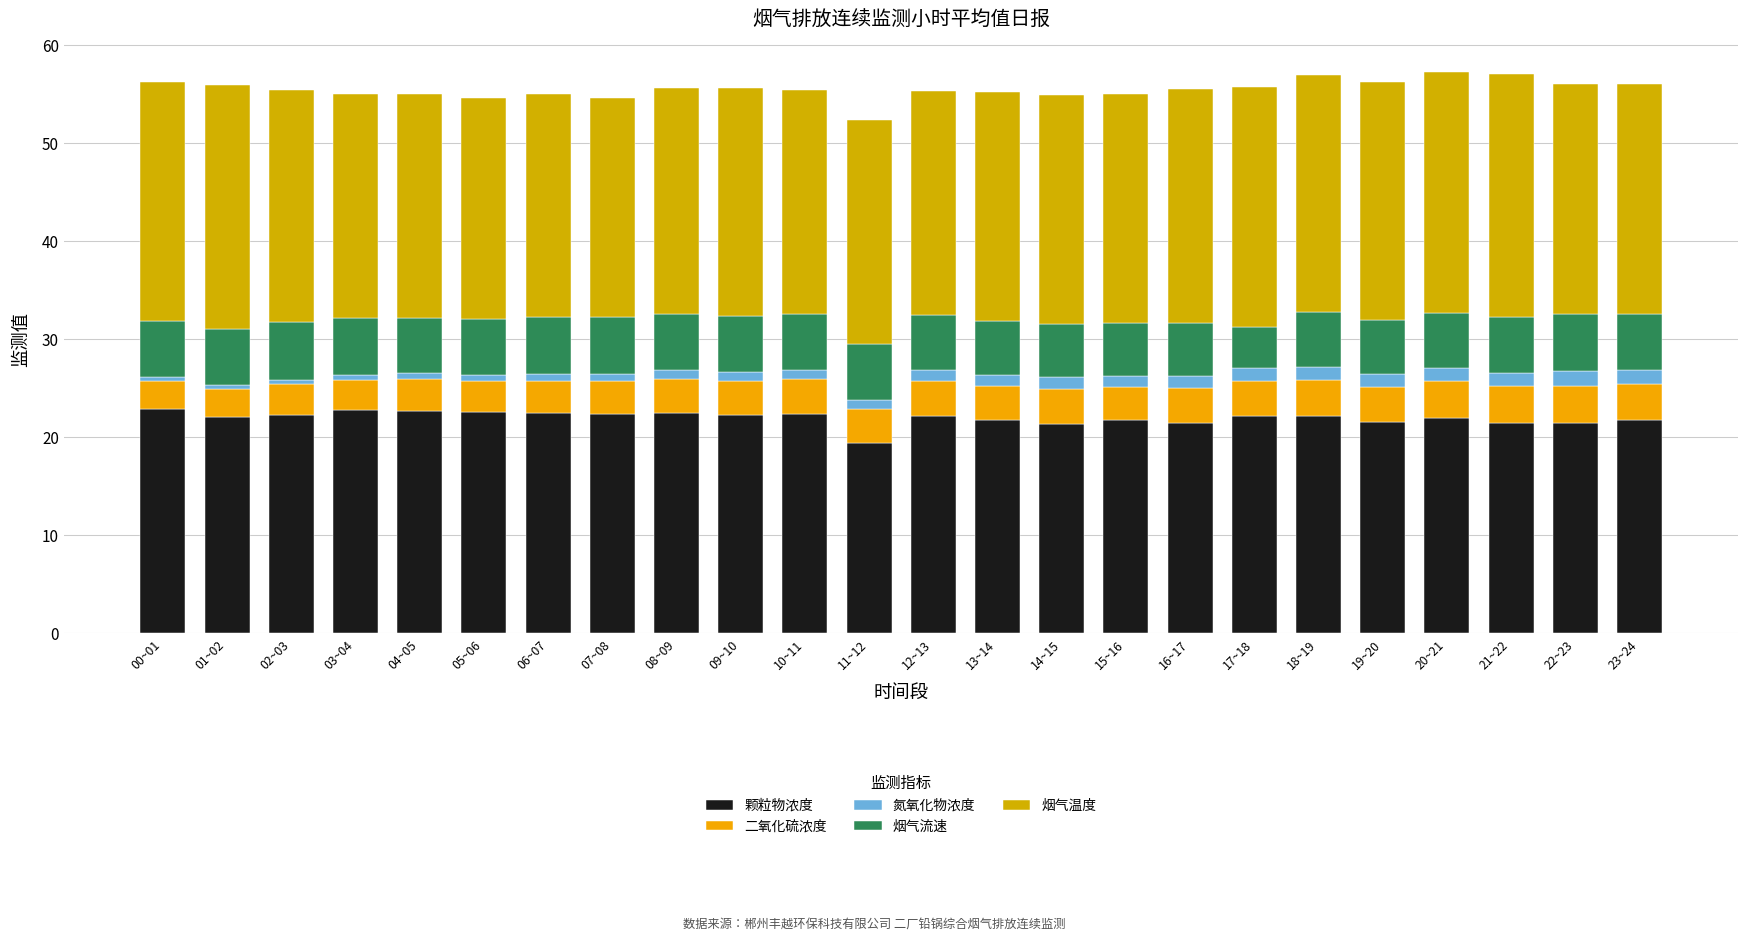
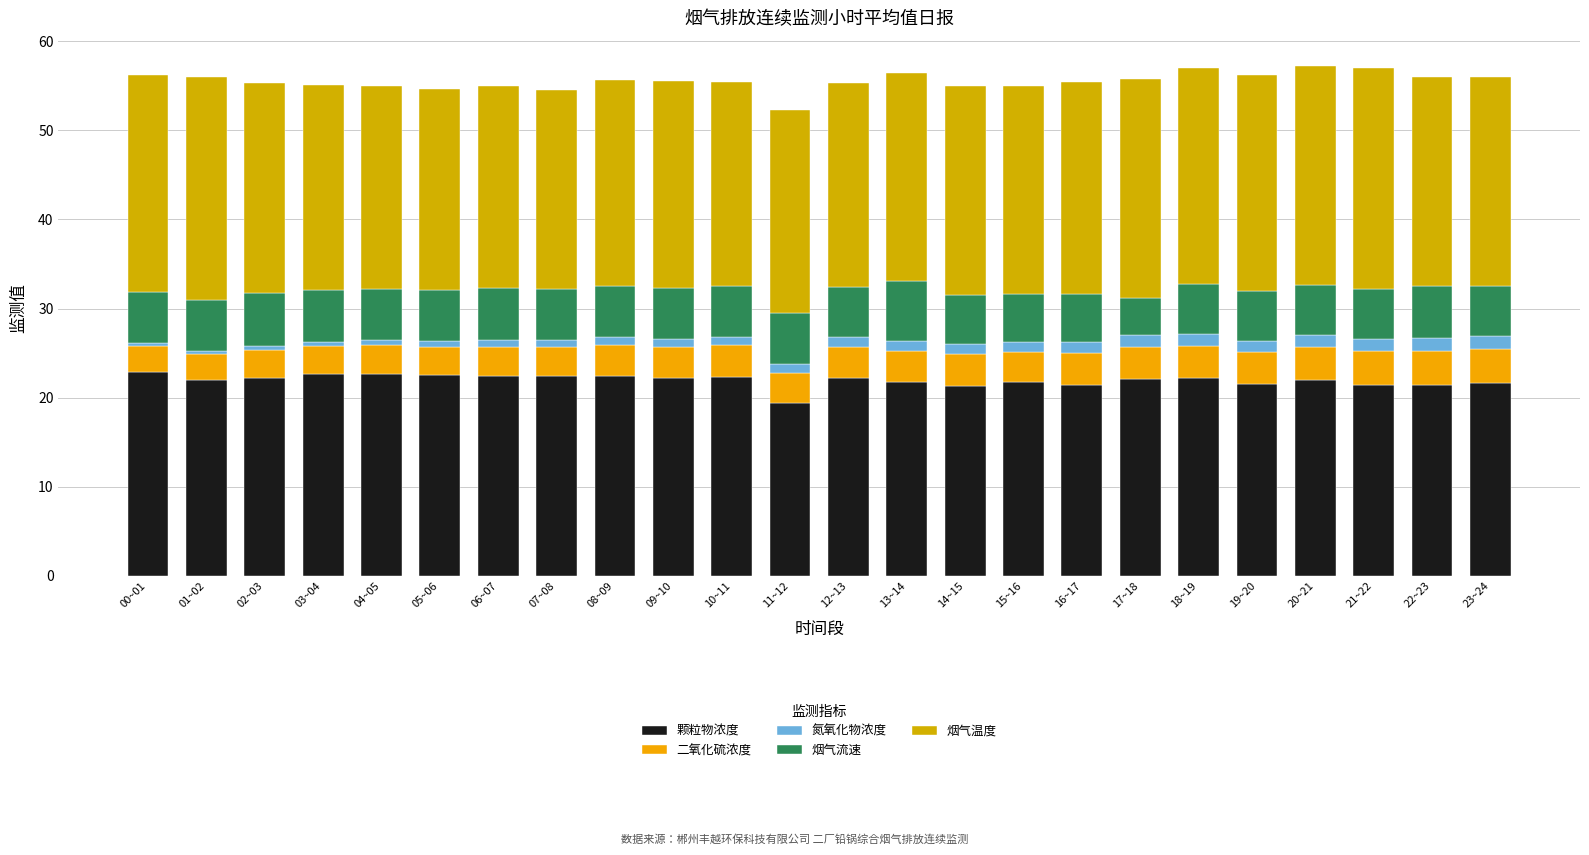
烟气流速, 13~14: 6 -> 7
